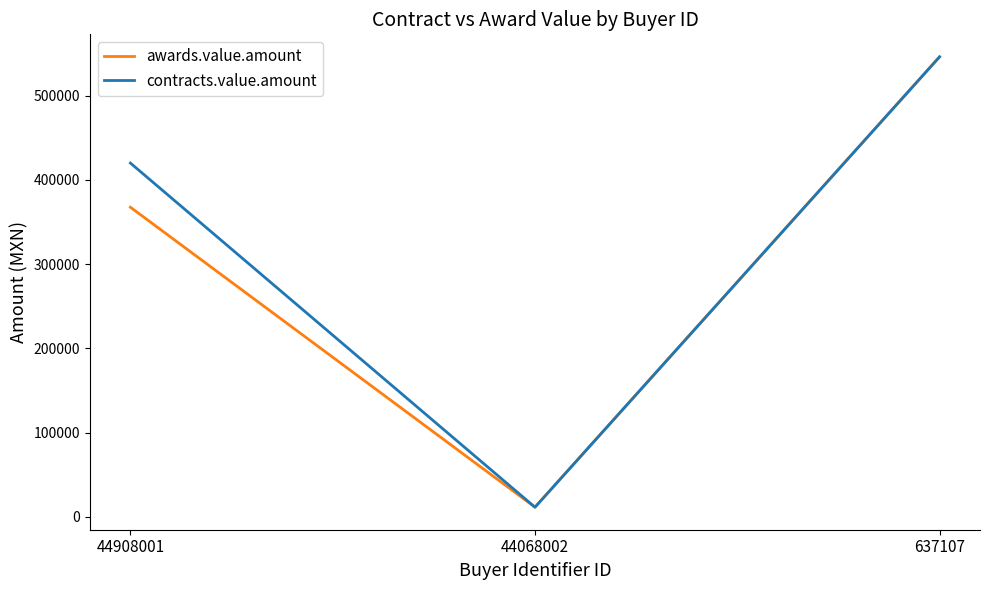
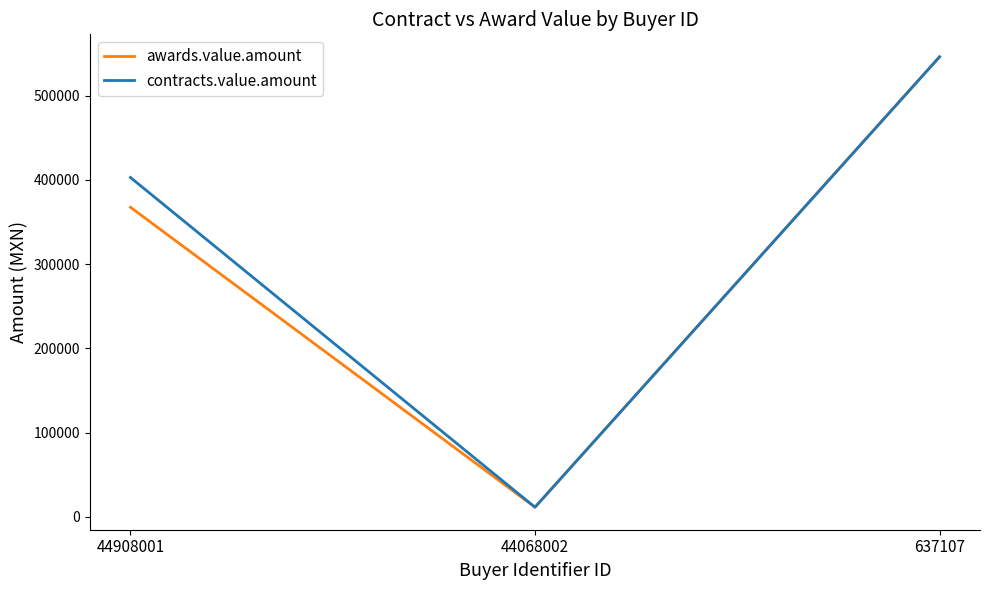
contracts.value.amount, 44908001: 420000 -> 400000
